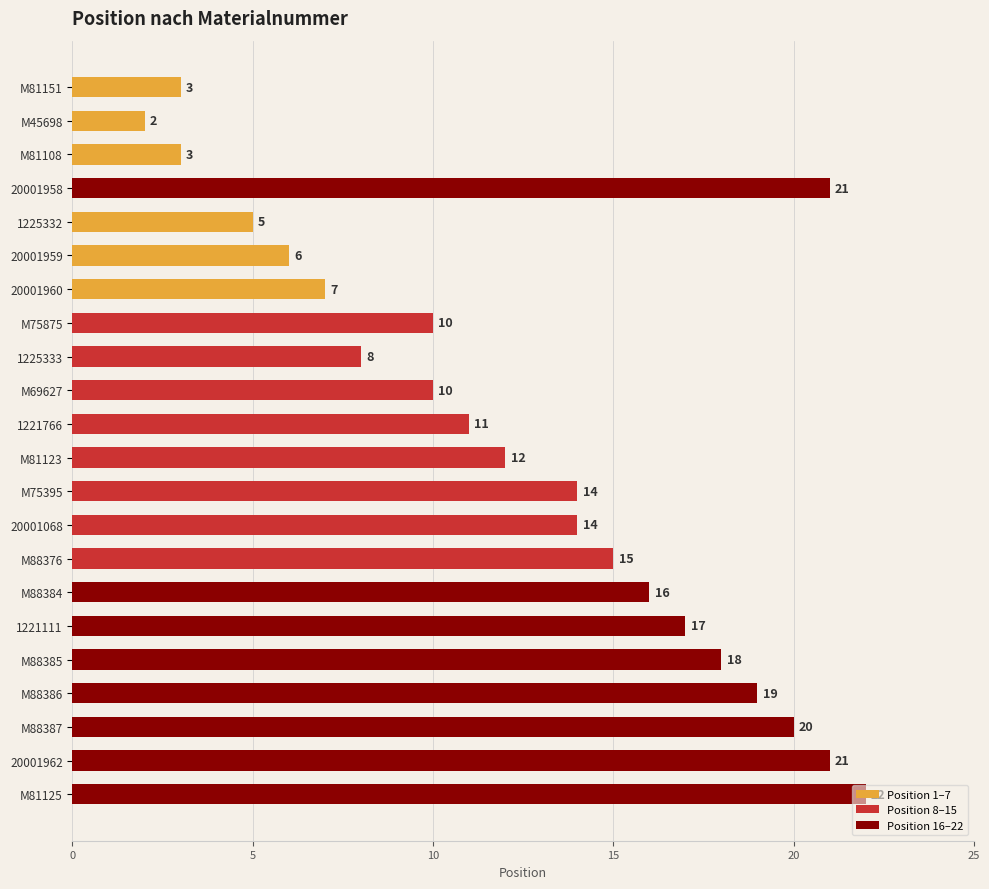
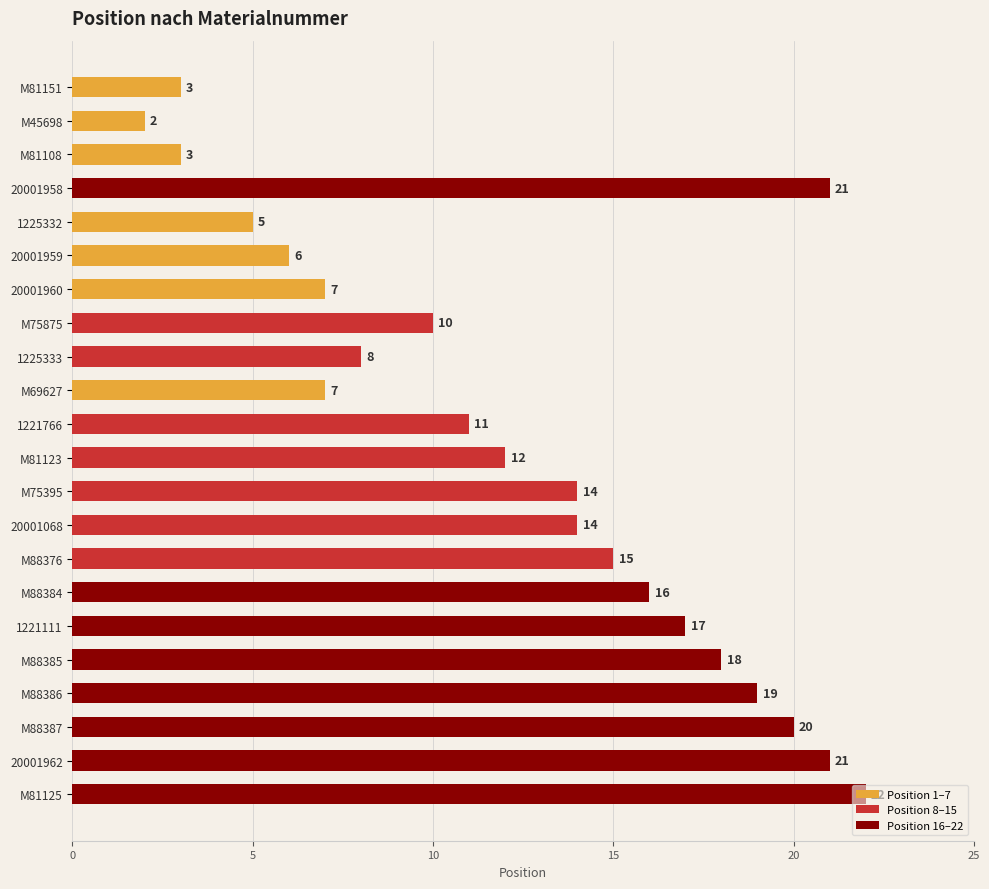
M69627: 10 -> 7
